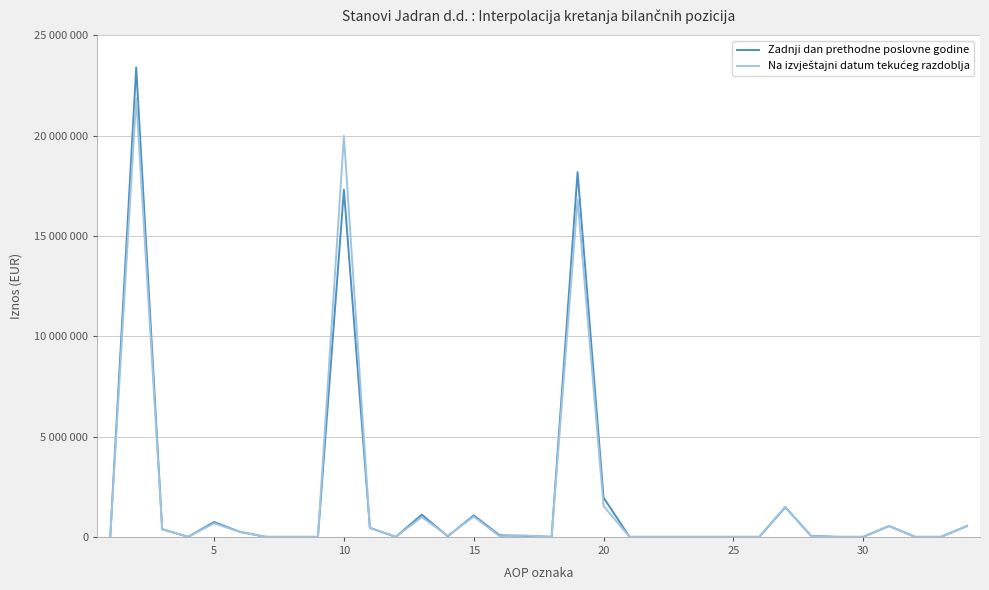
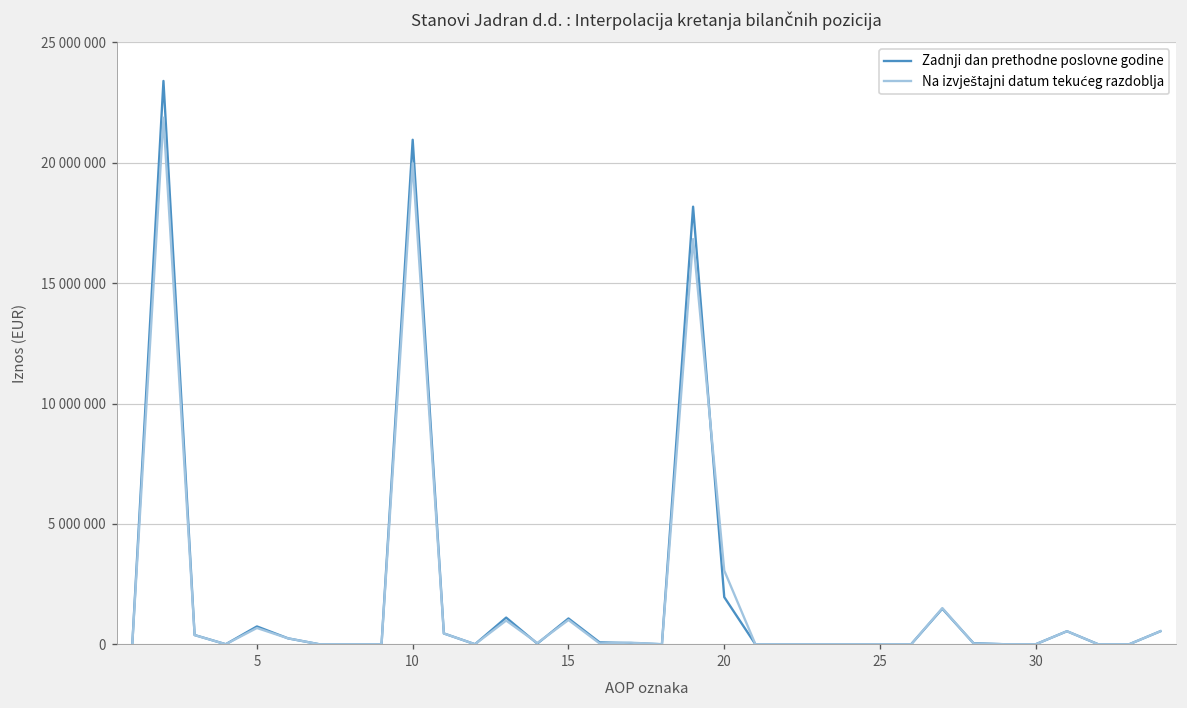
Zadnji dan prethodne poslovne godine, 10: 17300000 -> 21000000
Na izvještajni datum tekućeg razdoblja, 20: 1500000 -> 3100000
